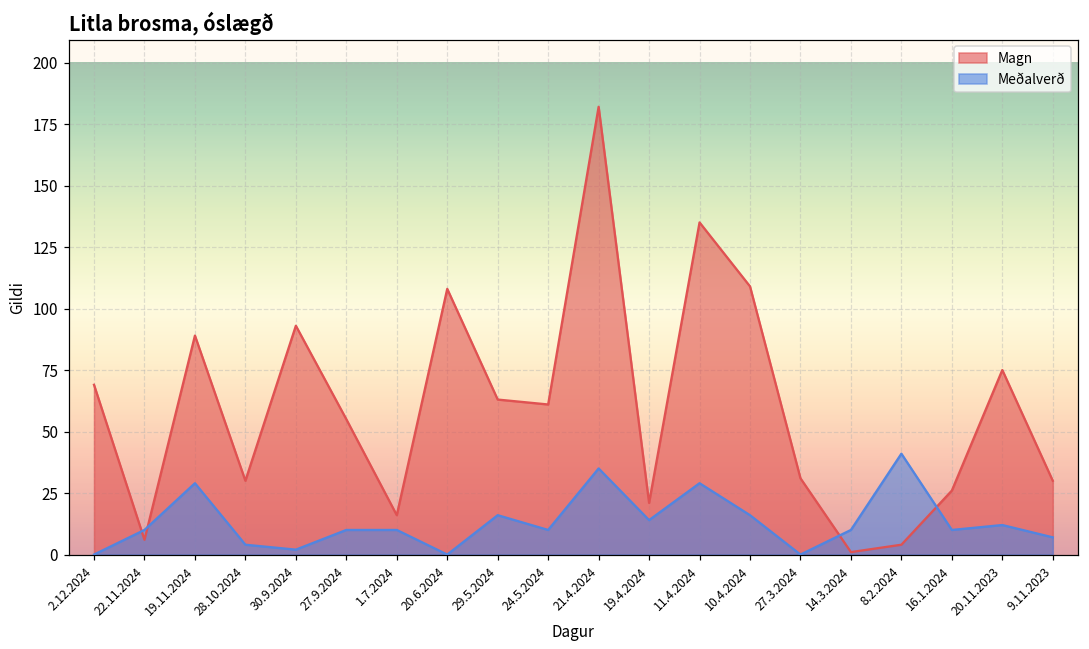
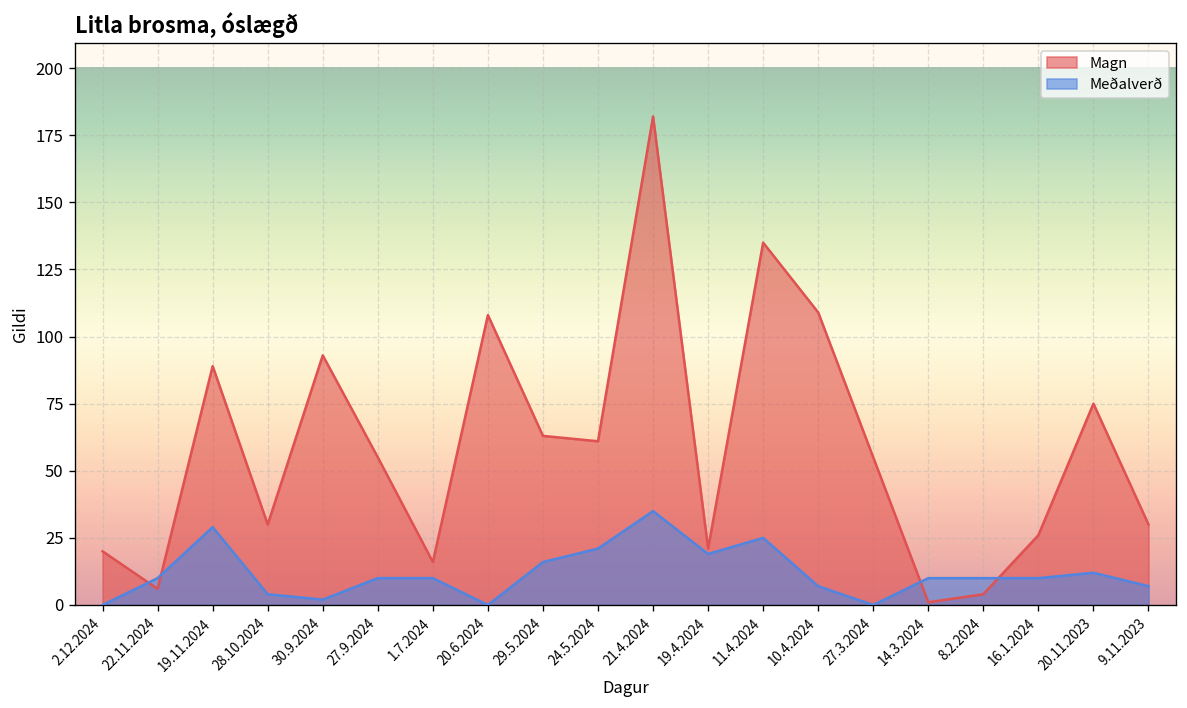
Magn, 2.12.2024: 69 -> 20
Meðalverð, 24.5.2024: 10 -> 21
Meðalverð, 19.4.2024: 14 -> 19
Meðalverð, 11.4.2024: 29 -> 25
Meðalverð, 10.4.2024: 16 -> 7
Magn, 27.3.2024: 31 -> 55
Meðalverð, 8.2.2024: 41 -> 10
